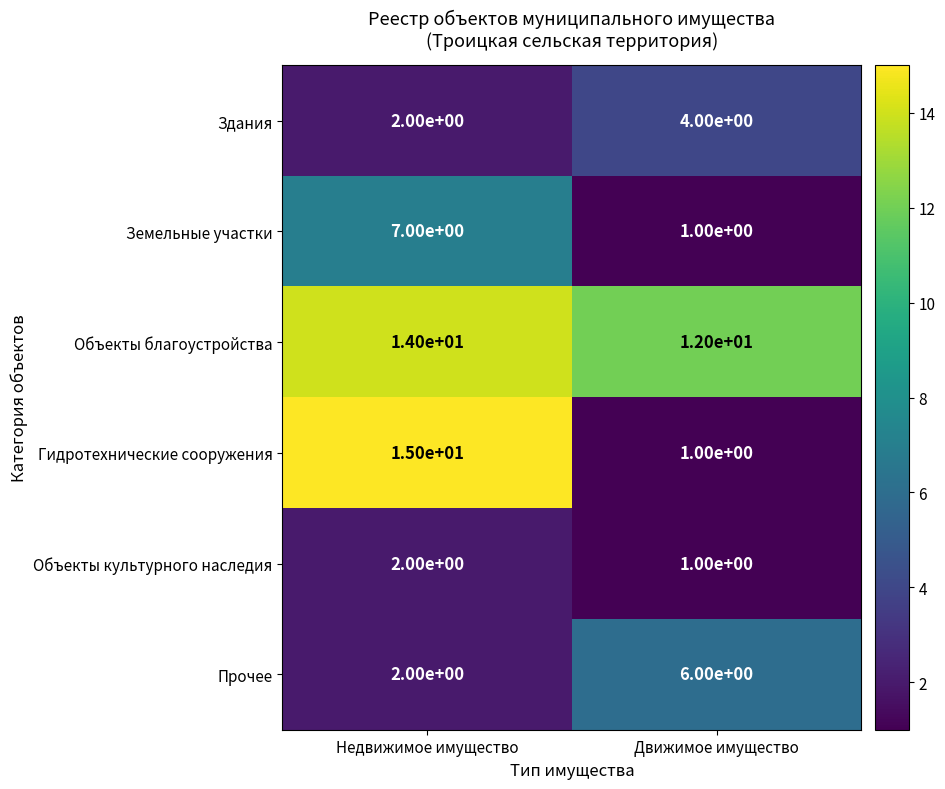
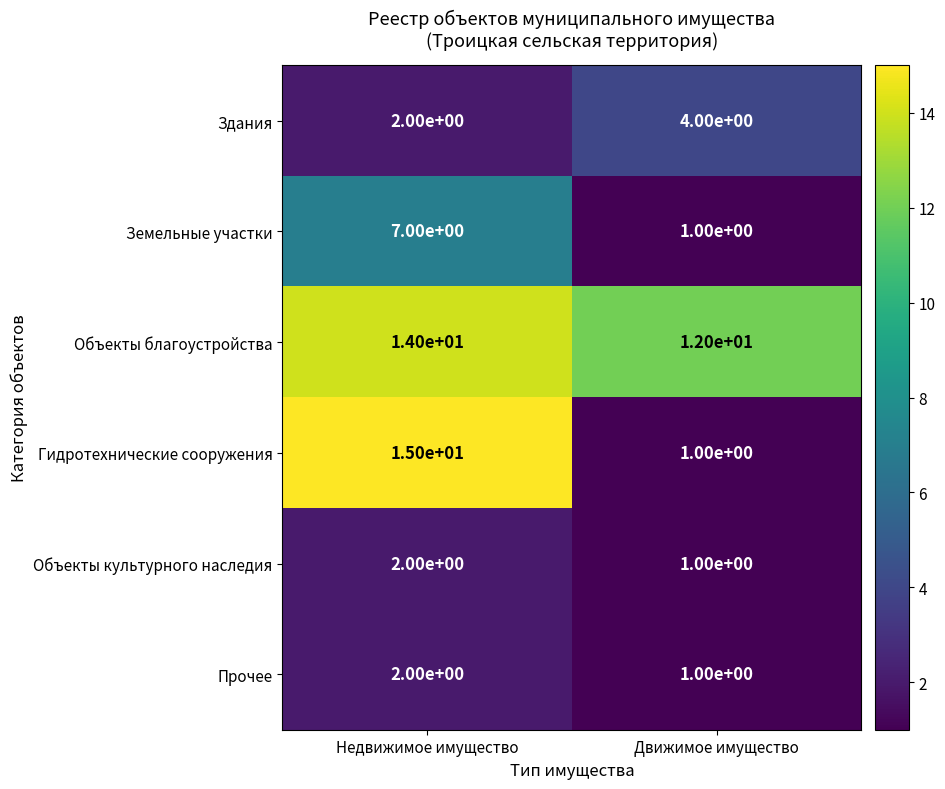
Прочее, Движимое имущество: 6.00e+00 -> 1.00e+00
